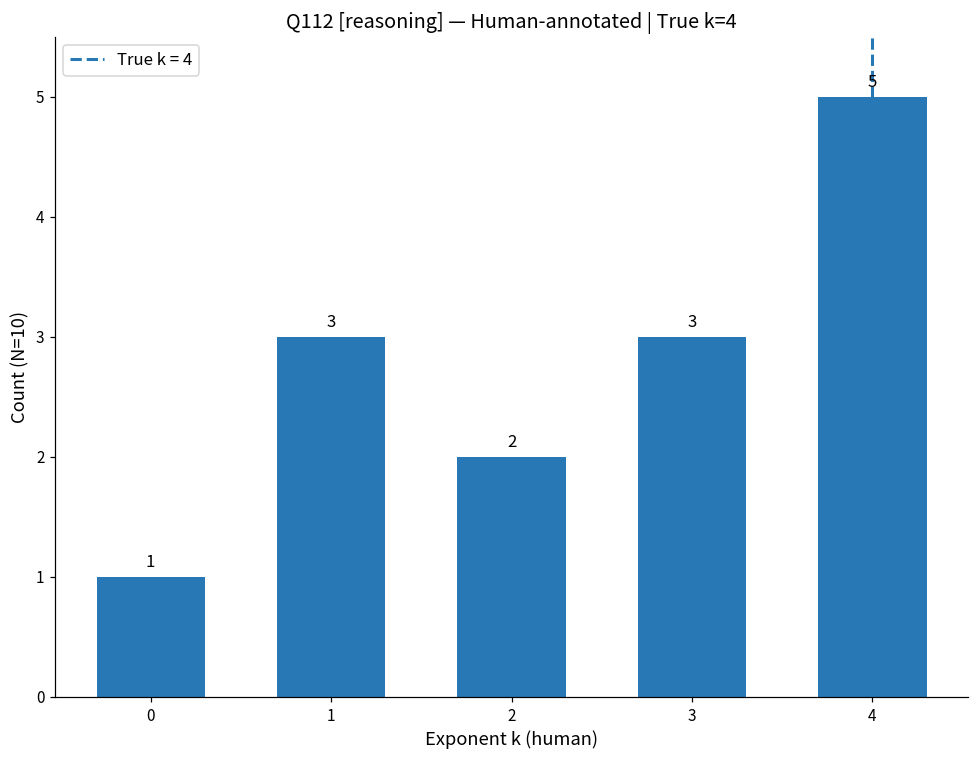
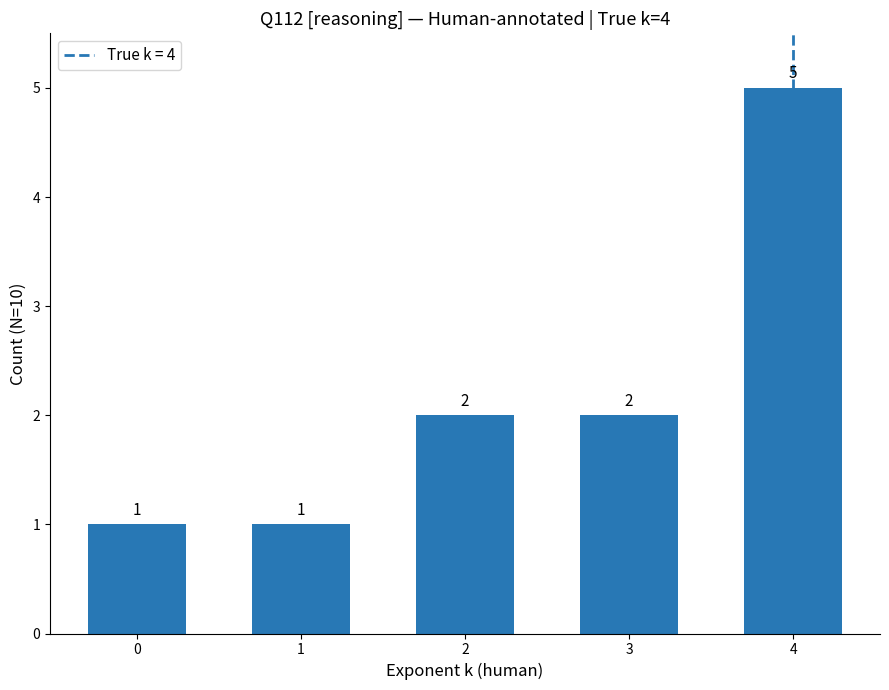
1: 3 -> 1
3: 3 -> 2
